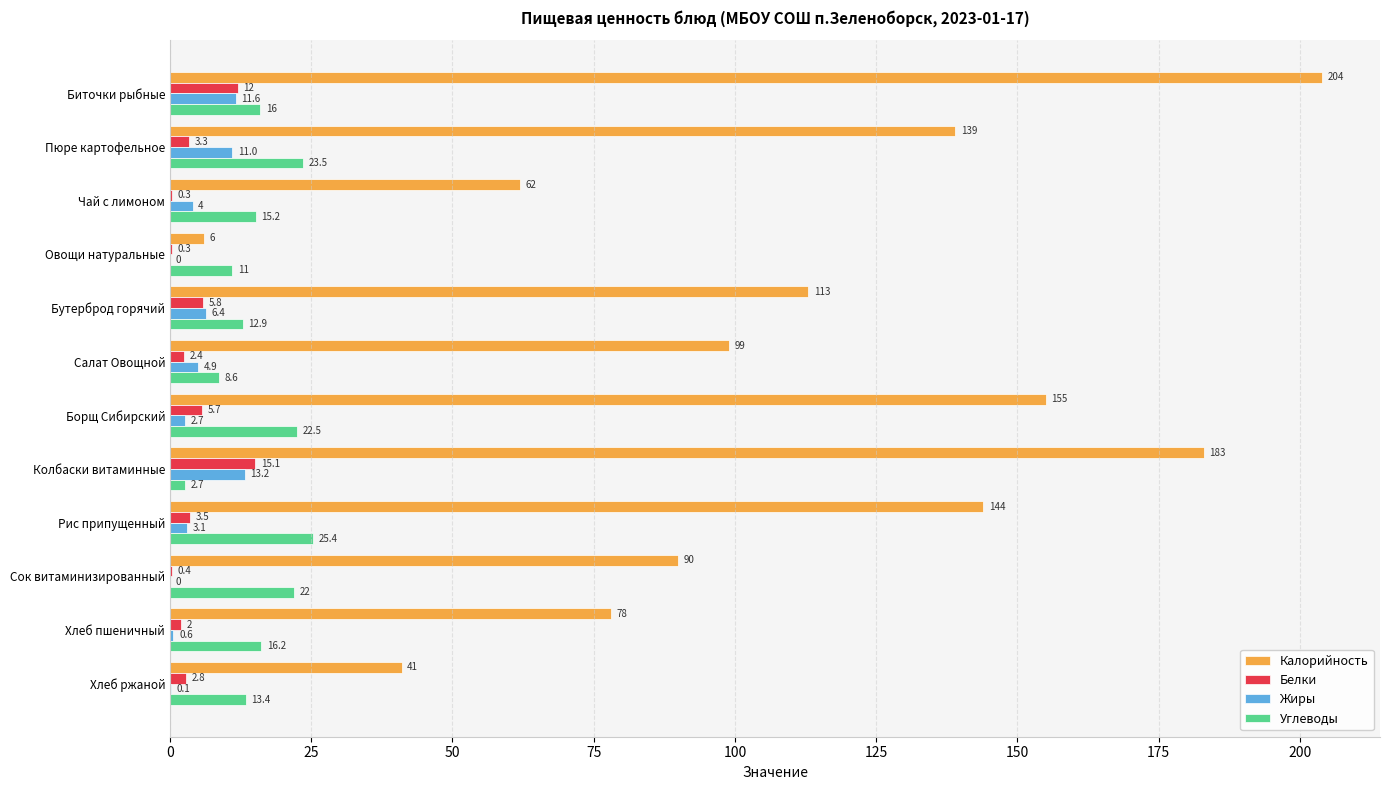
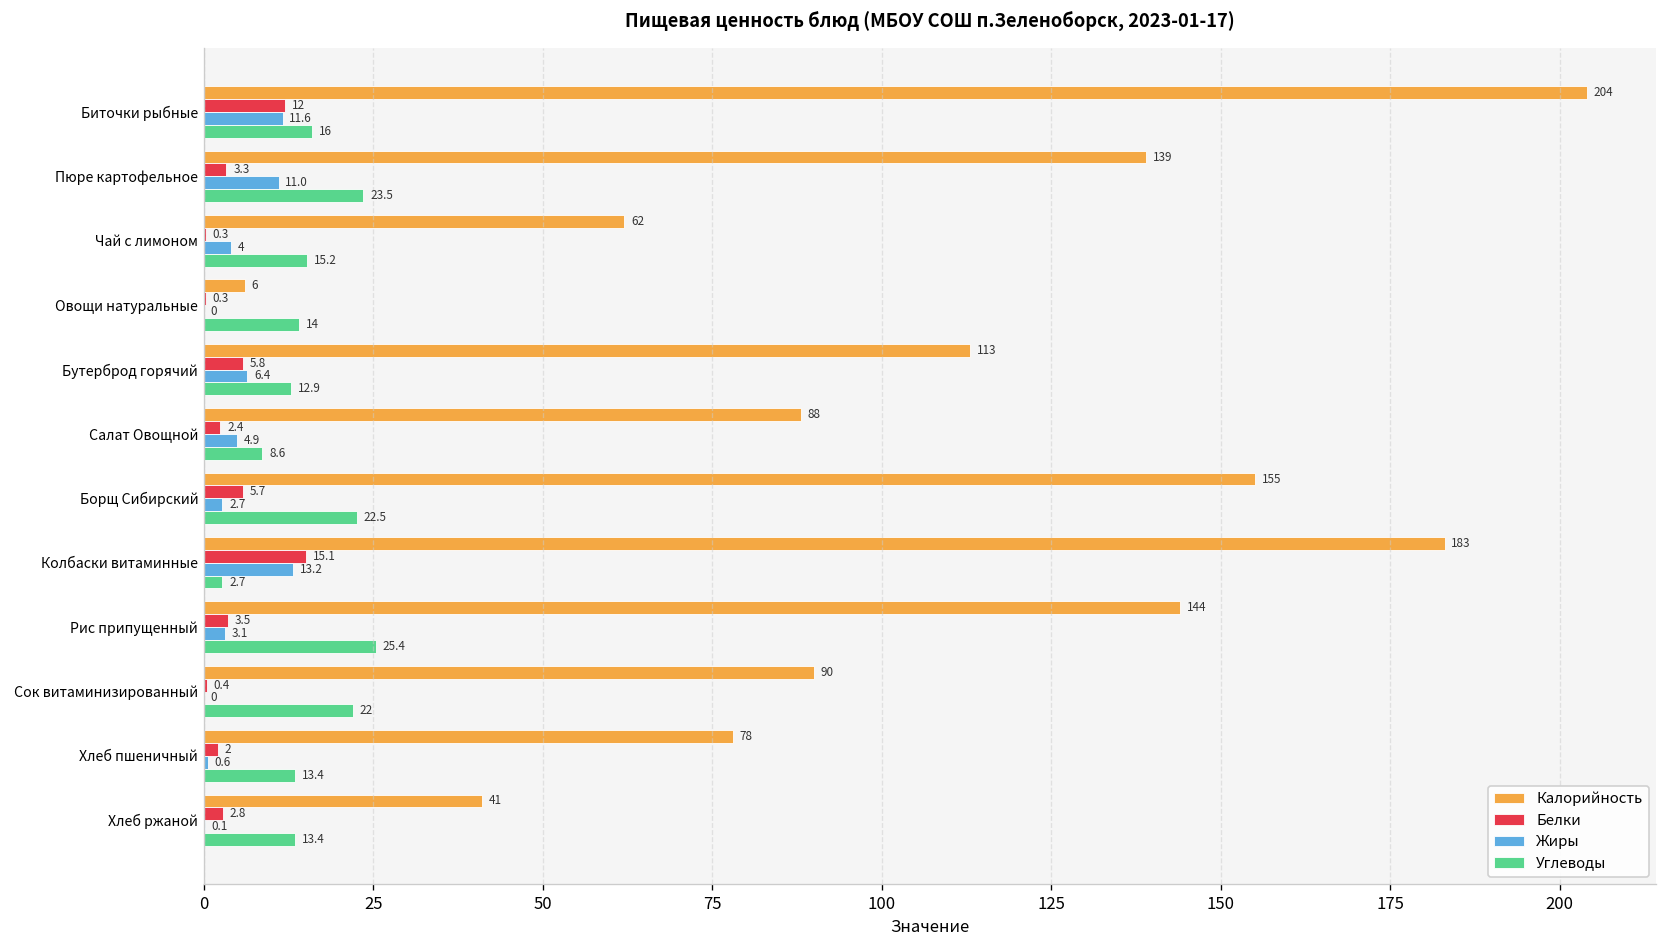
Углеводы, Овощи натуральные: 11 -> 14
Калорийность, Салат Овощной: 99 -> 88
Углеводы, Хлеб пшеничный: 16.2 -> 13.4
